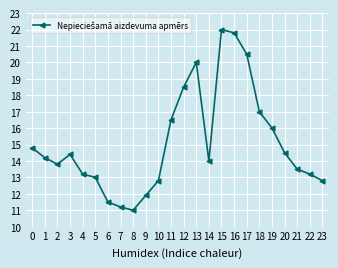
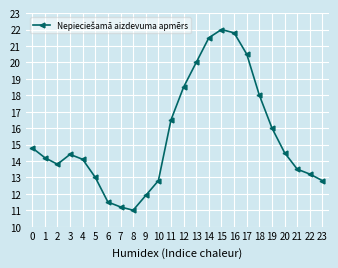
4: 13.2 -> 14.1
14: 14.0 -> 21.5
18: 17 -> 18
